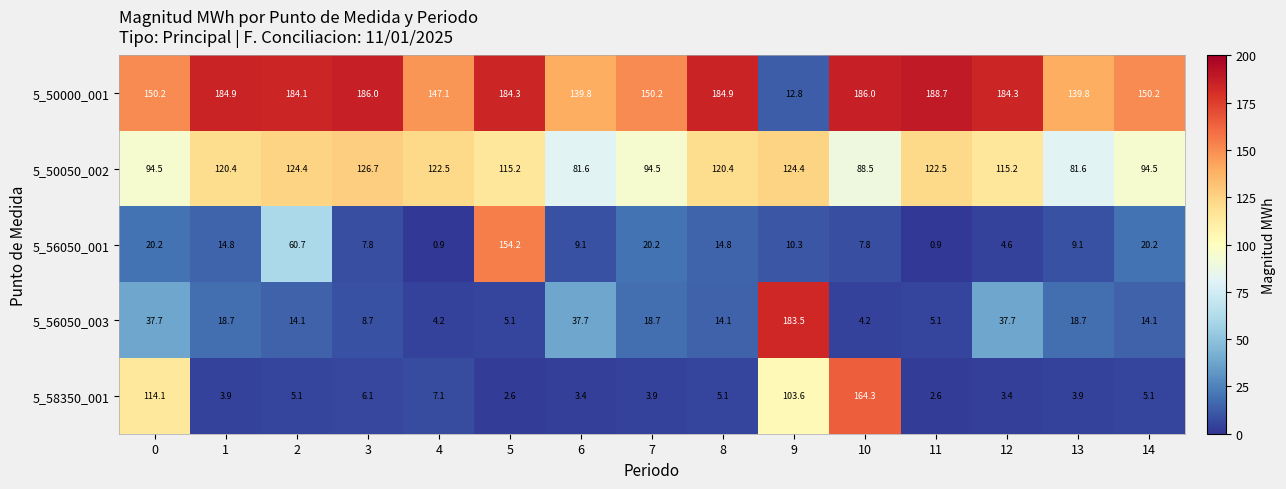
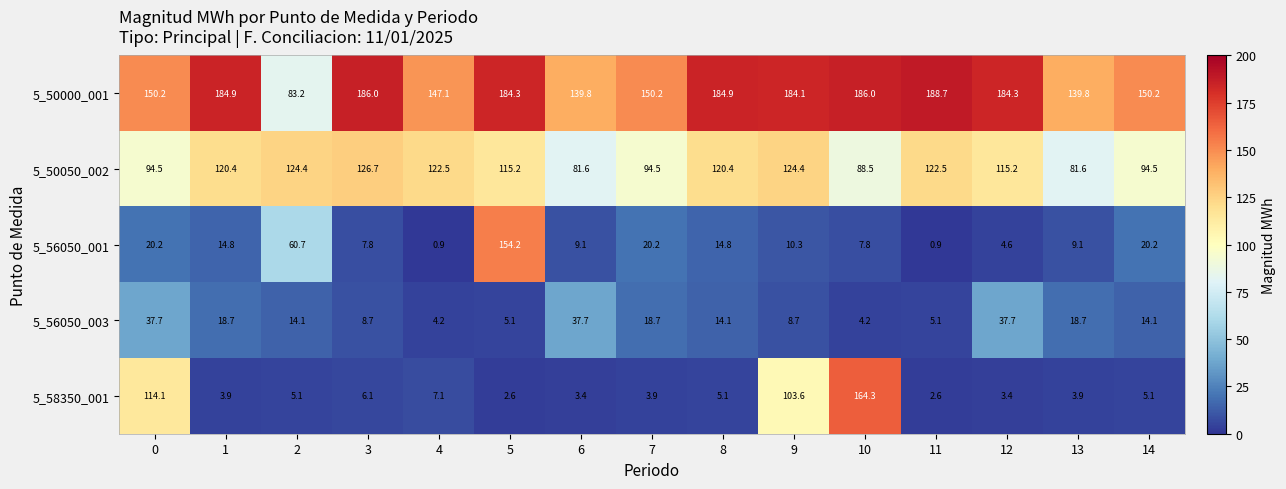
5_50000_001, 2: 184.1 -> 83.2
5_50000_001, 9: 12.8 -> 184.1
5_56050_003, 9: 183.5 -> 8.7
